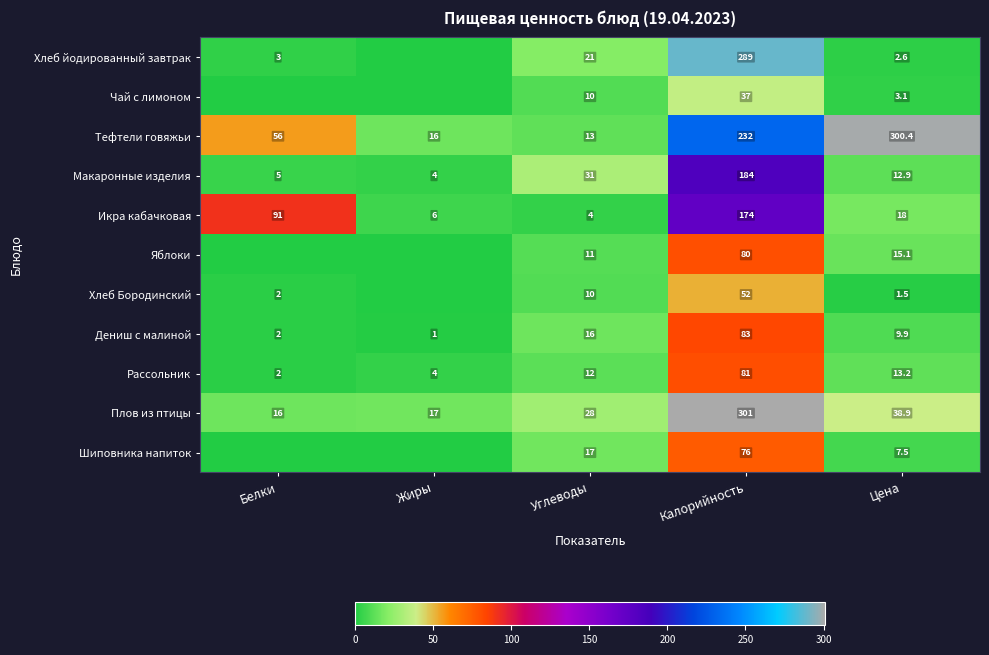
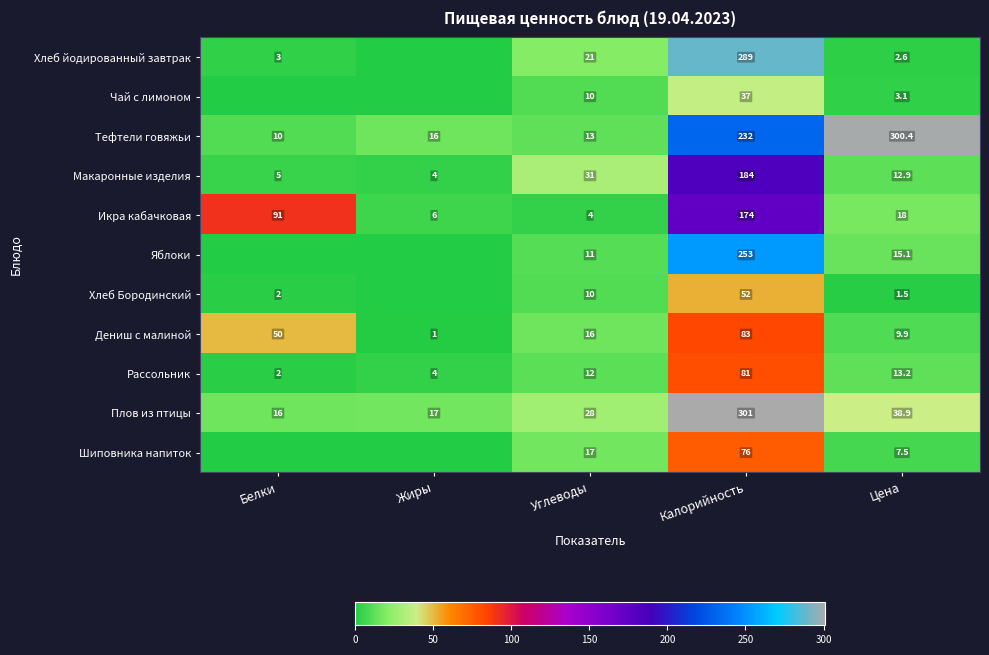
Тефтели говяжьи, Белки: 56 -> 10
Яблоки, Калорийность: 80 -> 253
Дениш с малиной, Белки: 2 -> 50
